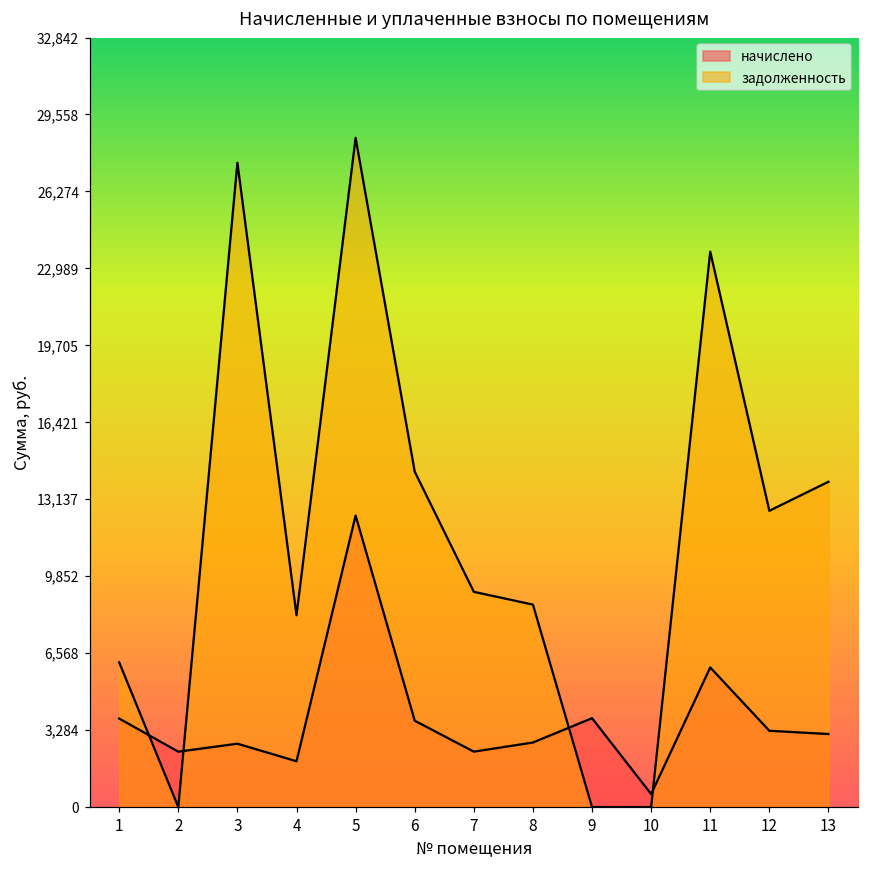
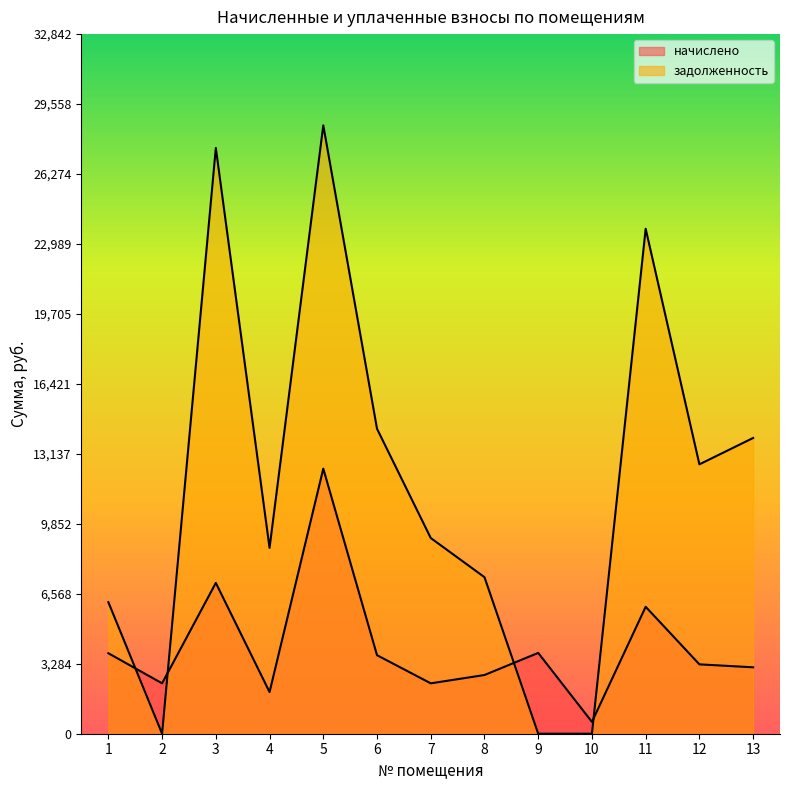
начислено, 3: 2,700 -> 7,100
задолженность, 4: 8,200 -> 8,700
задолженность, 8: 8,600 -> 7,300
